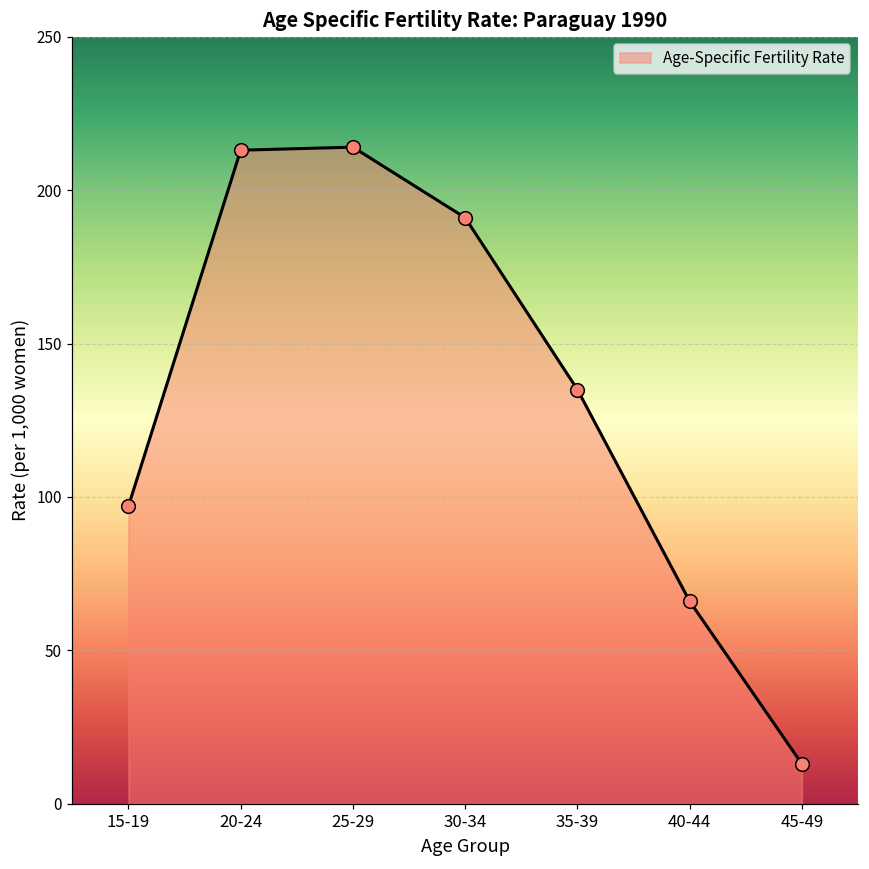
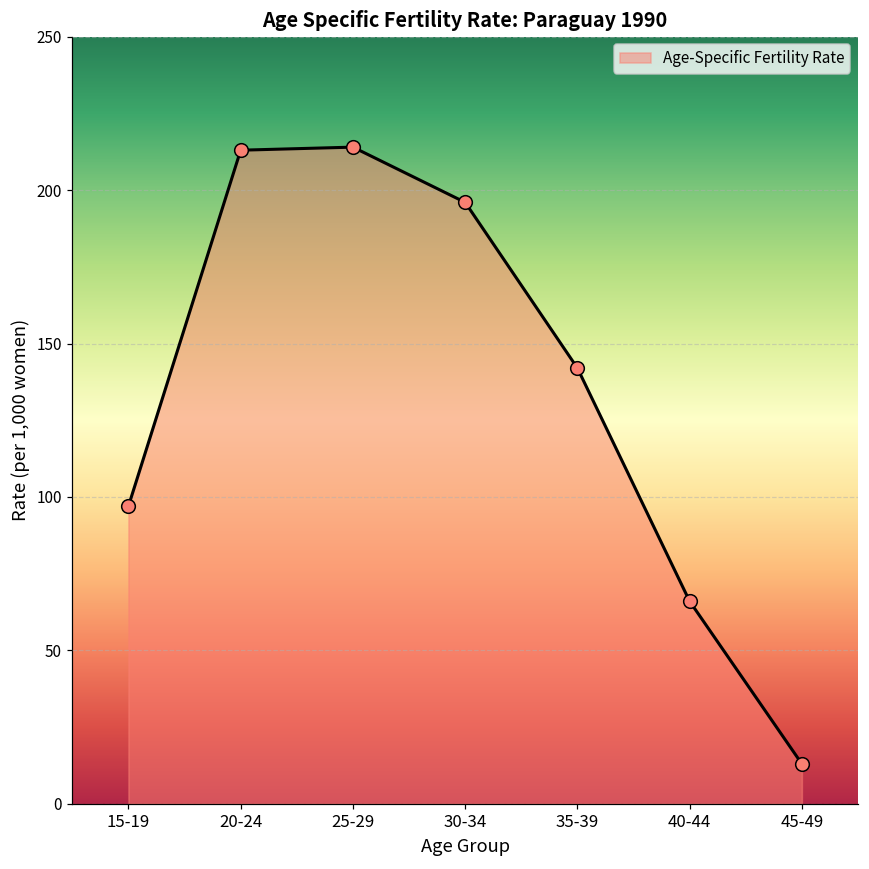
30-34: 191 -> 196
35-39: 135 -> 142
